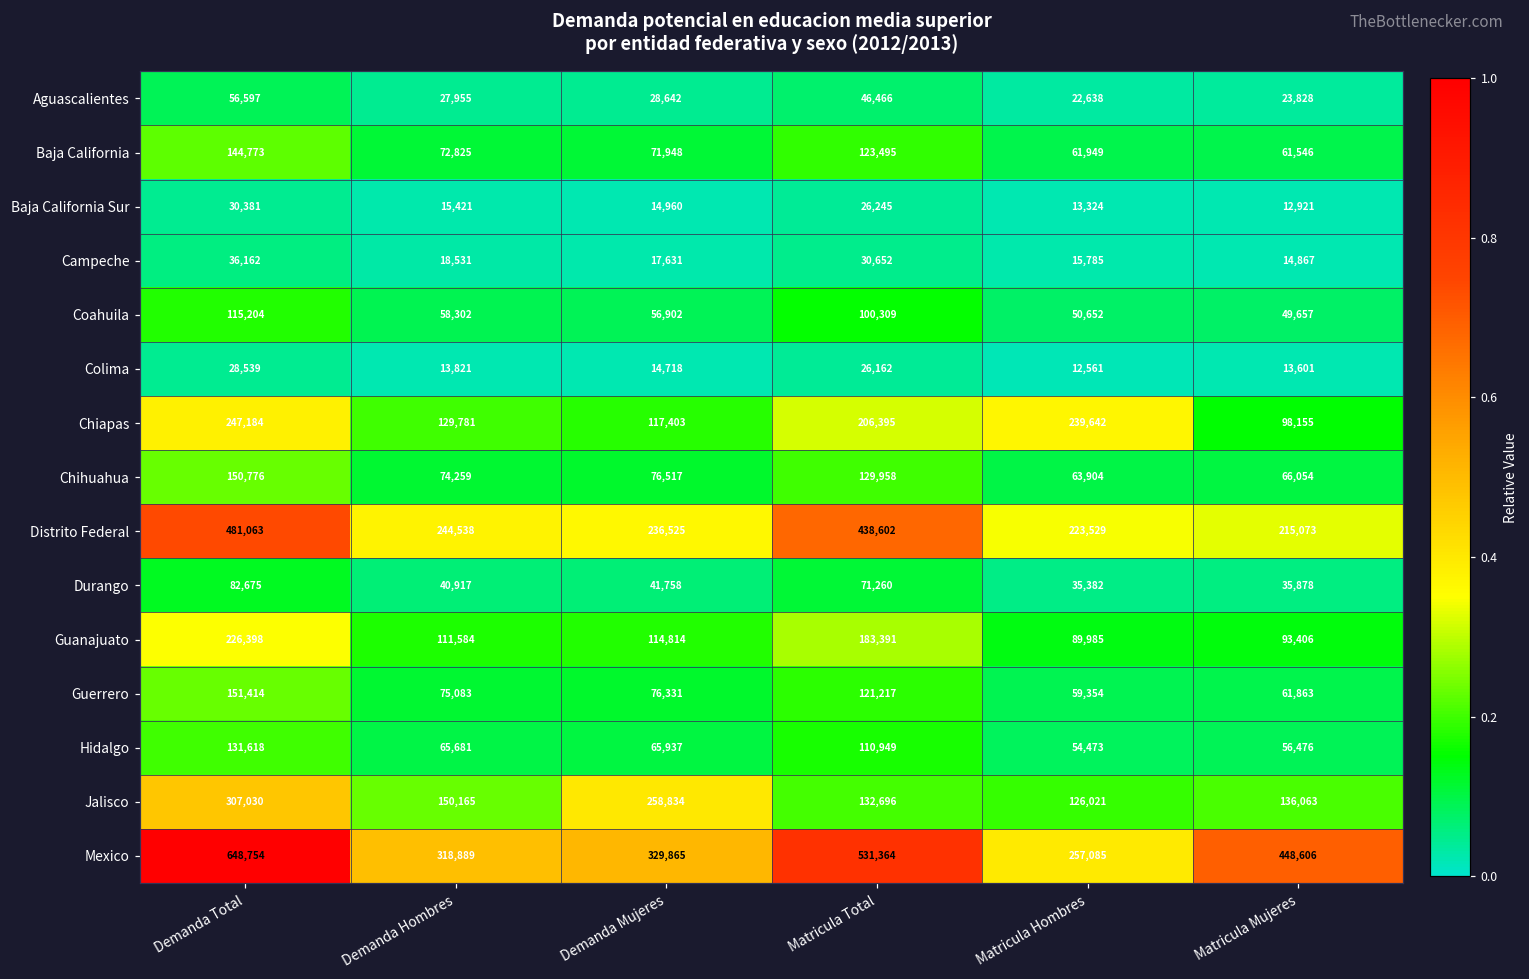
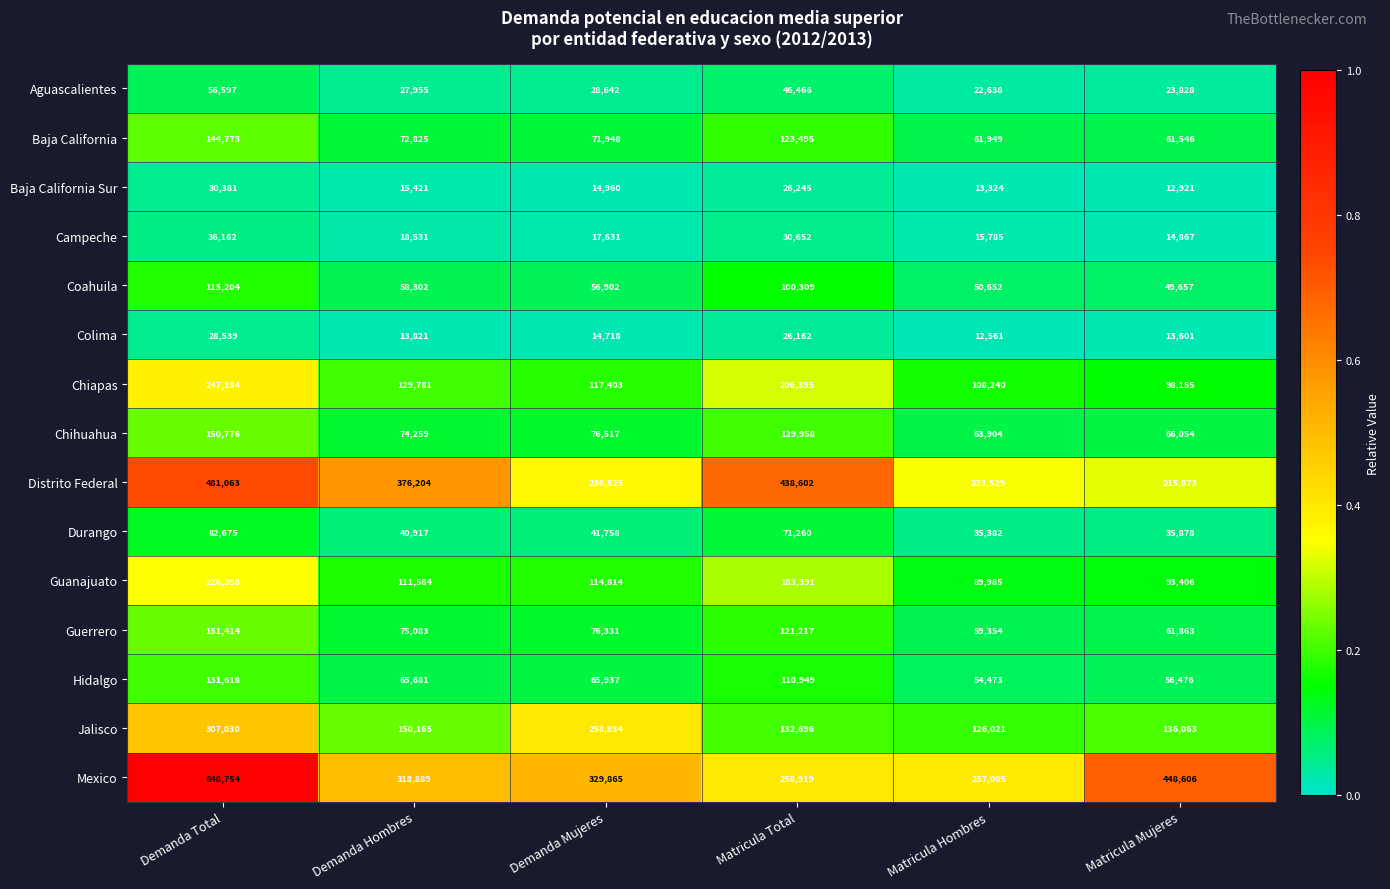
Chiapas, Matricula Hombres: 239,642 -> 108,240
Distrito Federal, Demanda Hombres: 244,538 -> 376,204
Mexico, Matricula Total: 531,364 -> 258,919
